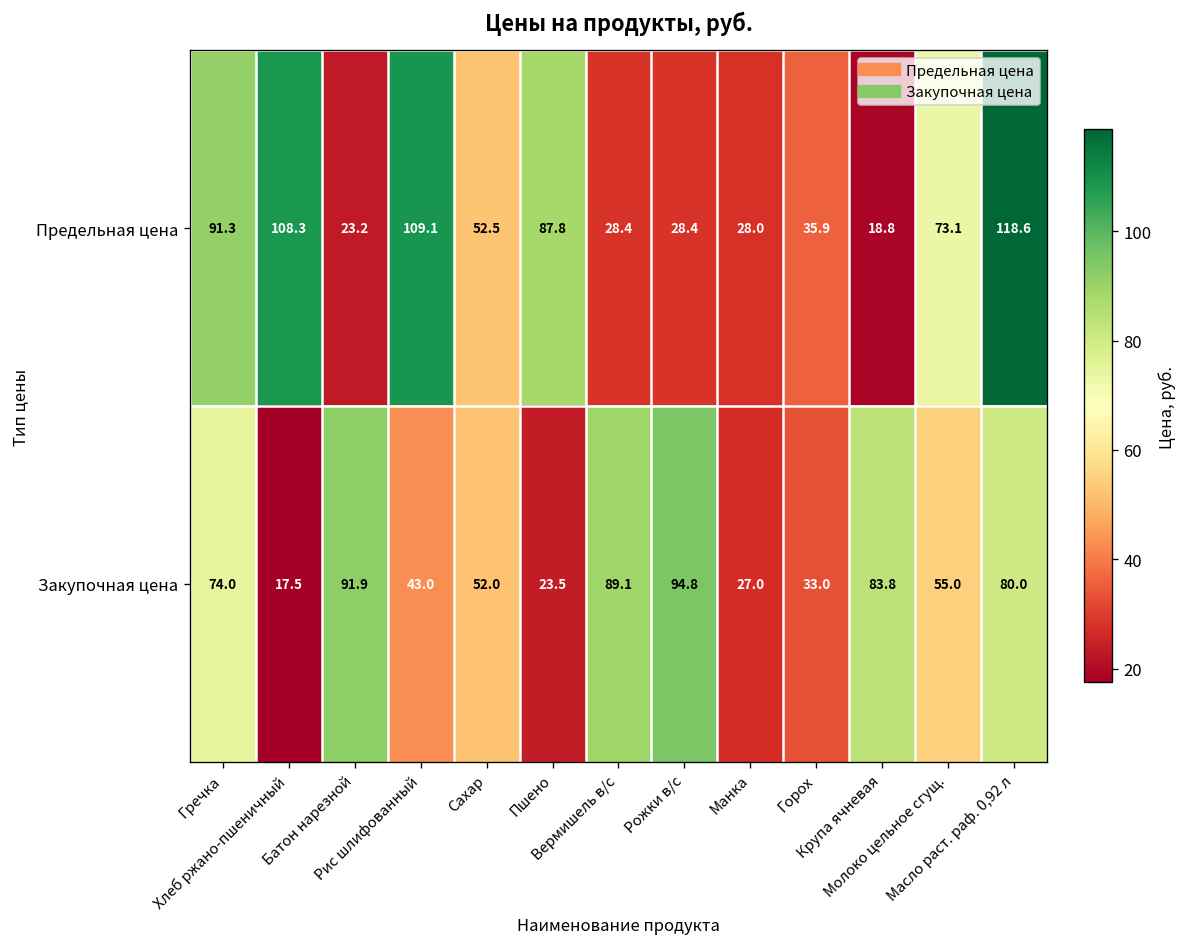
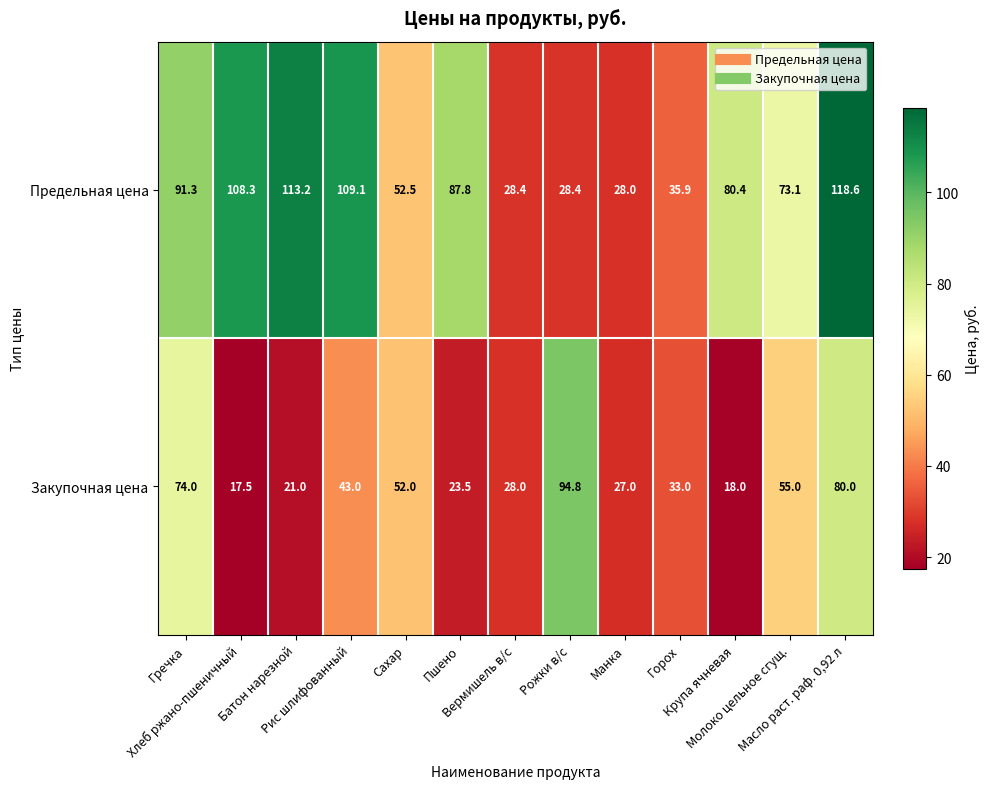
Предельная цена, Батон нарезной: 23.2 -> 113.2
Предельная цена, Крупа ячневая: 18.8 -> 80.4
Закупочная цена, Батон нарезной: 91.9 -> 21.0
Закупочная цена, Вермишель в/с: 89.1 -> 28.0
Закупочная цена, Крупа ячневая: 83.8 -> 18.0
